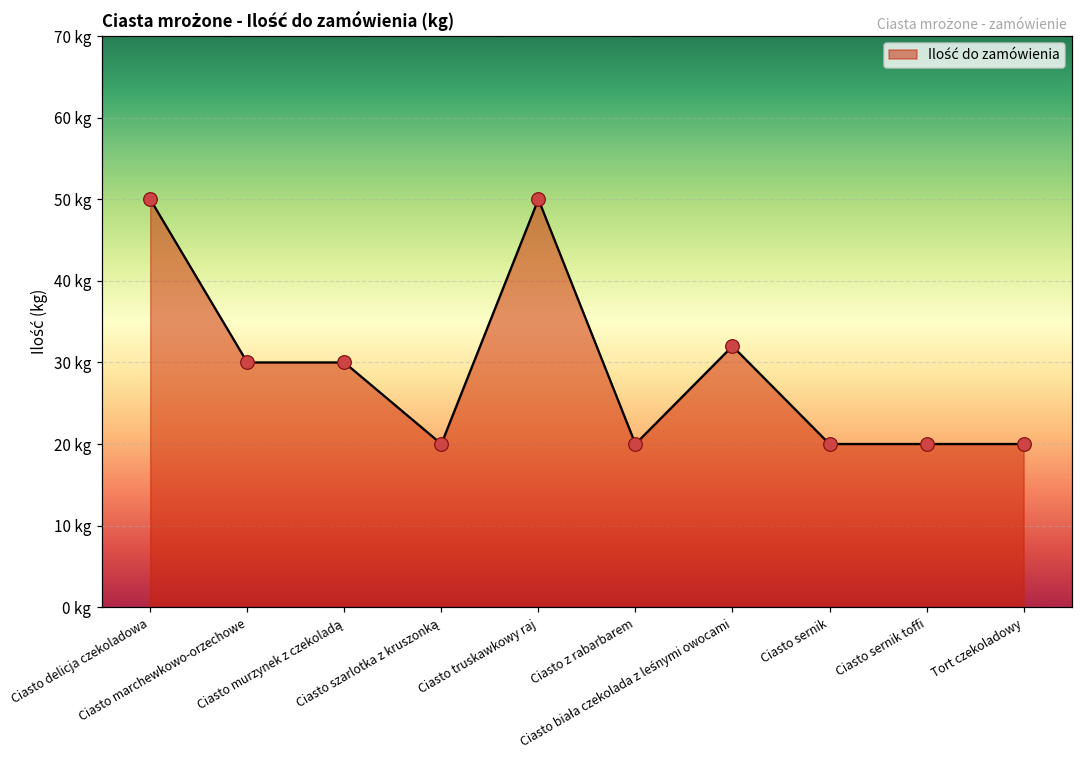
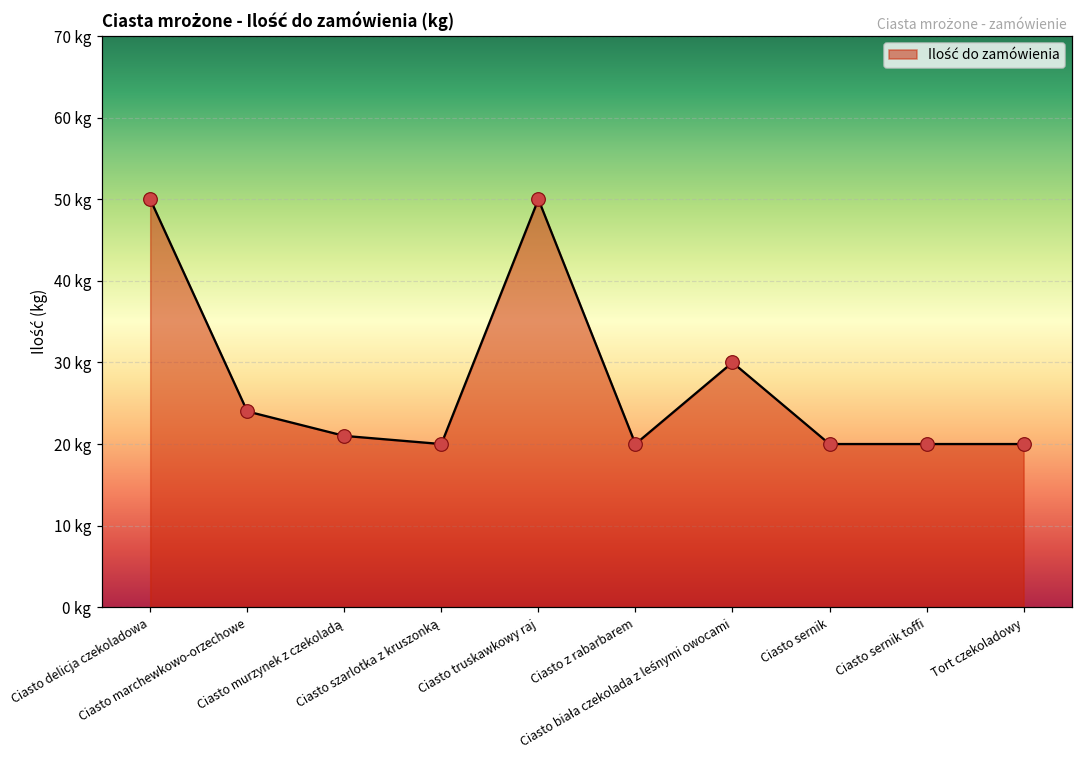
Ciasto marchewkowo-orzechowe: 30 kg -> 24 kg
Ciasto murzynek z czekoladą: 30 kg -> 21 kg
Ciasto biała czekolada z leśnymi owocami: 32 kg -> 30 kg
